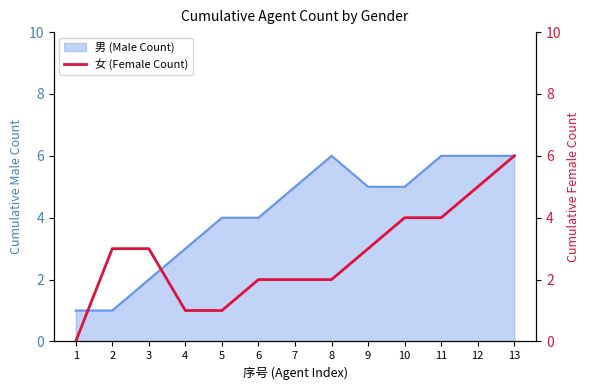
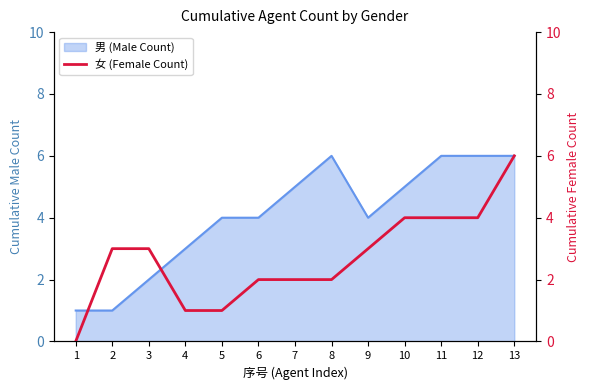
男 (Male Count), 9: 5 -> 4
女 (Female Count), 12: 5 -> 4
